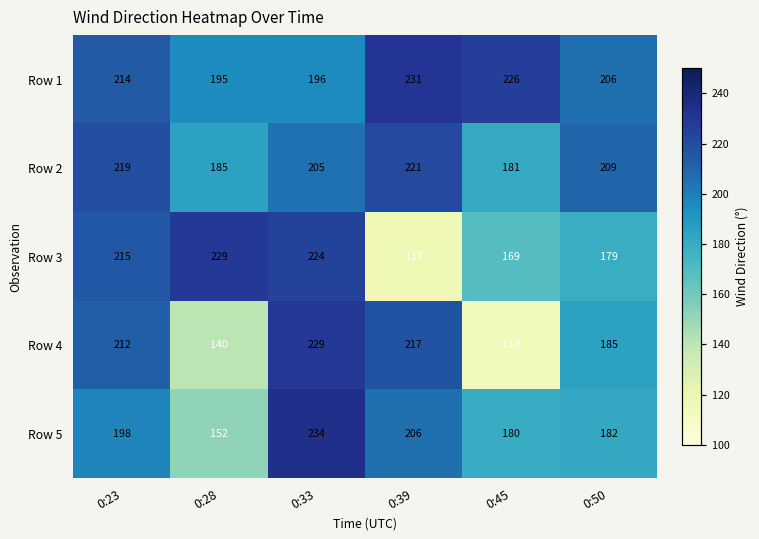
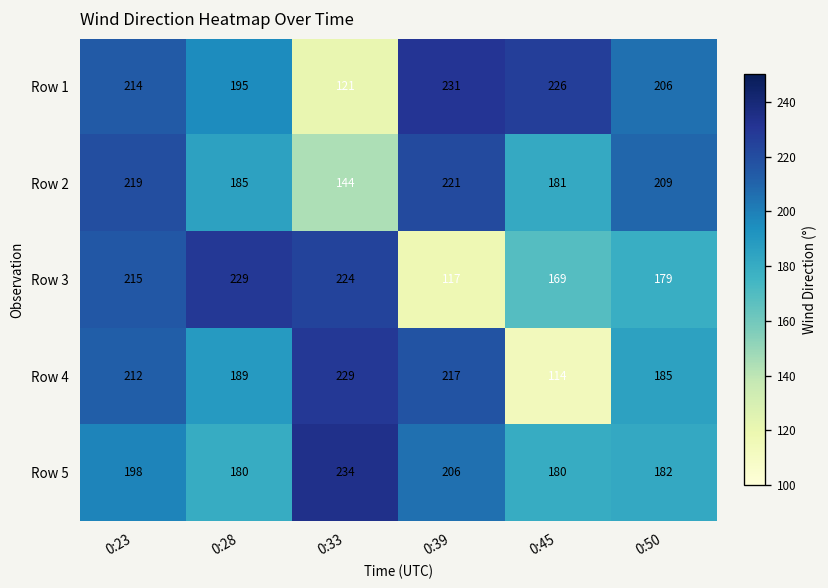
Row 1, 0:33: 196 -> 121
Row 2, 0:33: 205 -> 144
Row 4, 0:28: 140 -> 189
Row 5, 0:28: 152 -> 180
